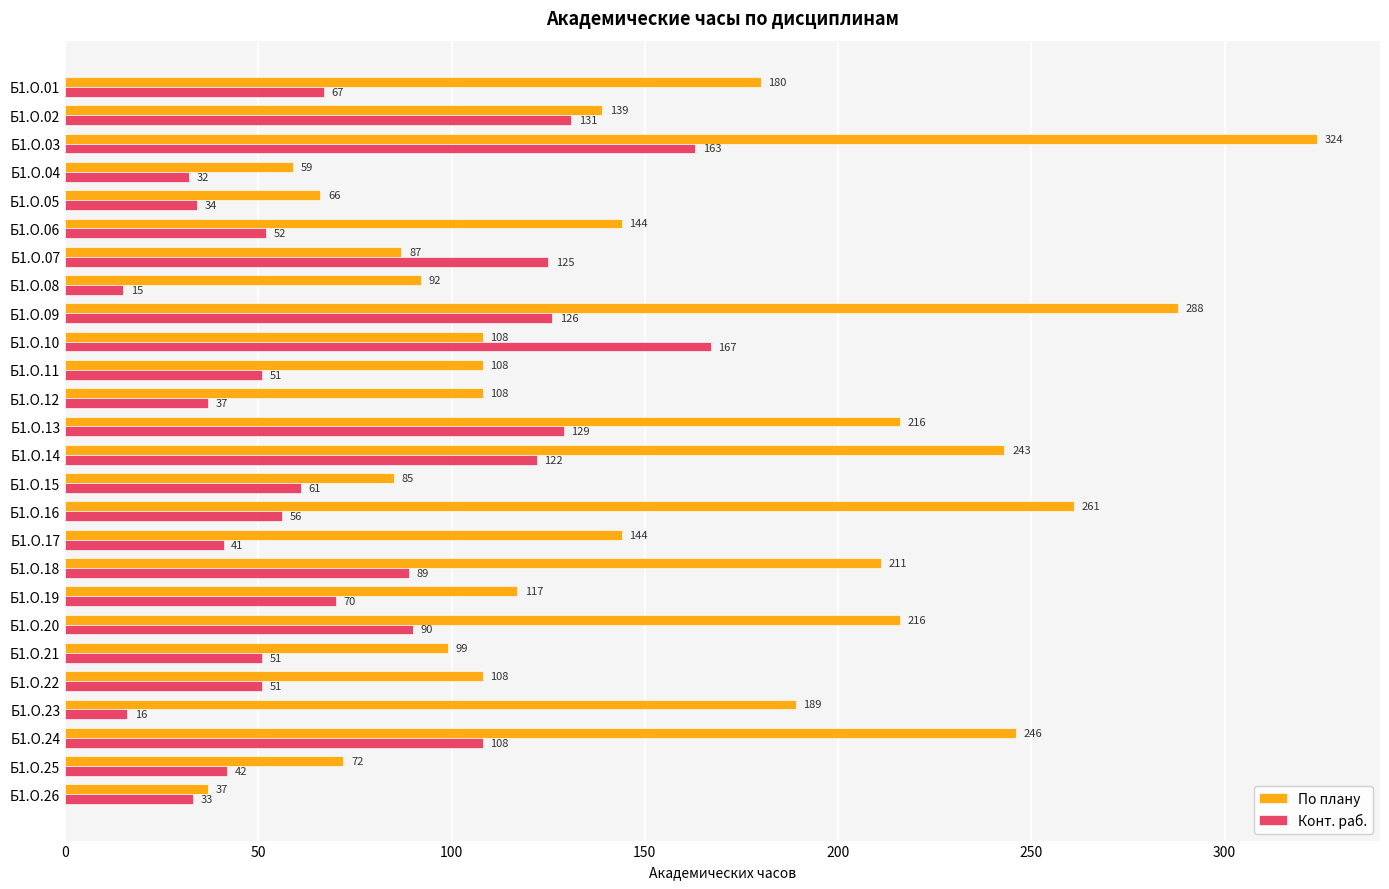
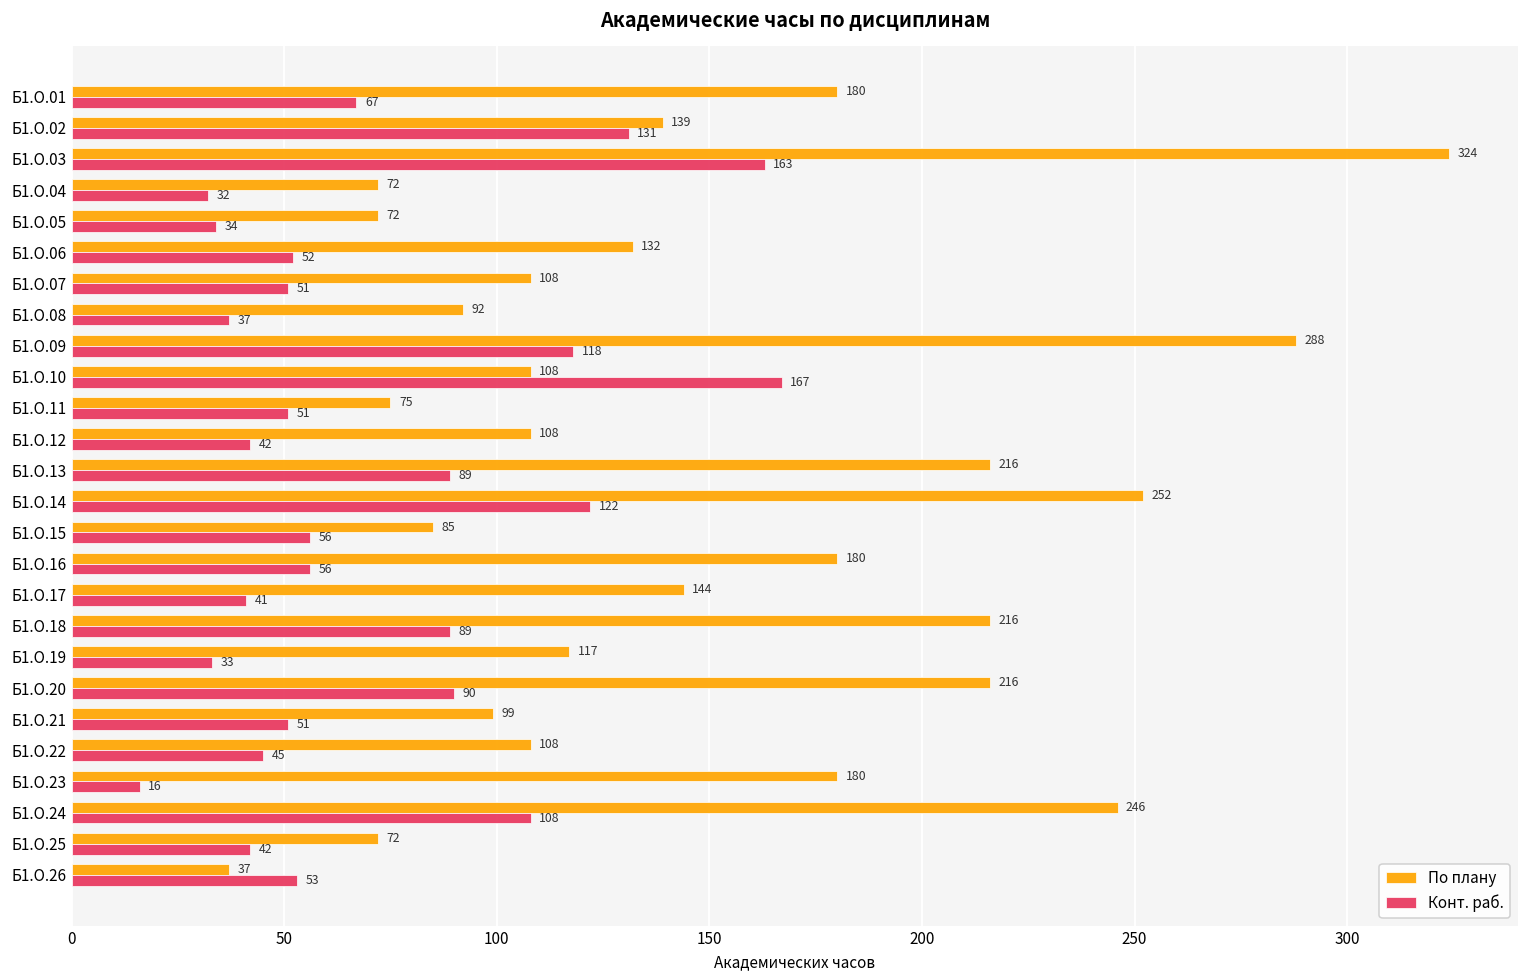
По плану, Б1.О.04: 59 -> 72
По плану, Б1.О.05: 66 -> 72
По плану, Б1.О.06: 144 -> 132
По плану, Б1.О.07: 87 -> 108
Конт. раб., Б1.О.07: 125 -> 51
Конт. раб., Б1.О.08: 15 -> 37
Конт. раб., Б1.О.09: 126 -> 118
По плану, Б1.О.11: 108 -> 75
Конт. раб., Б1.О.12: 37 -> 42
Конт. раб., Б1.О.13: 129 -> 89
По плану, Б1.О.14: 243 -> 252
Конт. раб., Б1.О.15: 61 -> 56
По плану, Б1.О.16: 261 -> 180
По плану, Б1.О.18: 211 -> 216
Конт. раб., Б1.О.19: 70 -> 33
Конт. раб., Б1.О.22: 51 -> 45
По плану, Б1.О.23: 189 -> 180
Конт. раб., Б1.О.26: 33 -> 53
